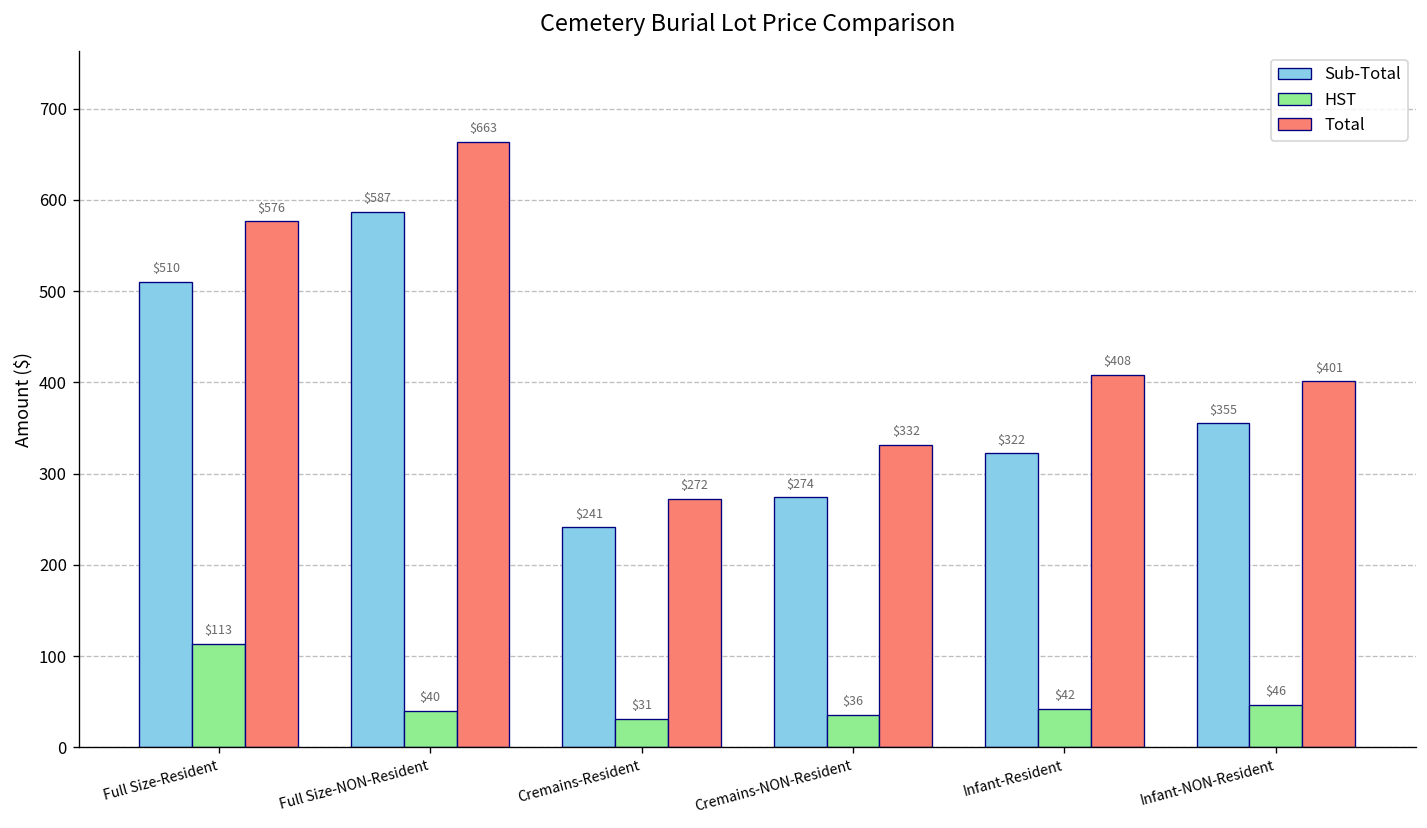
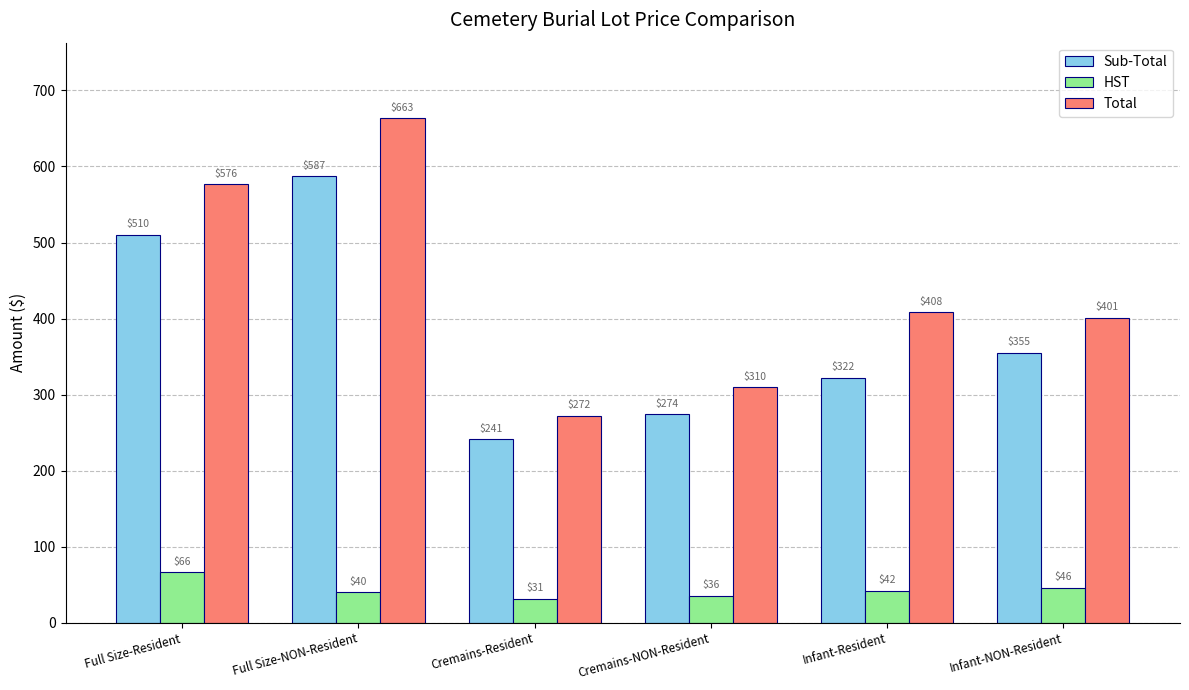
HST, Full Size-Resident: $113 -> $66
Total, Cremains-NON-Resident: $332 -> $310
